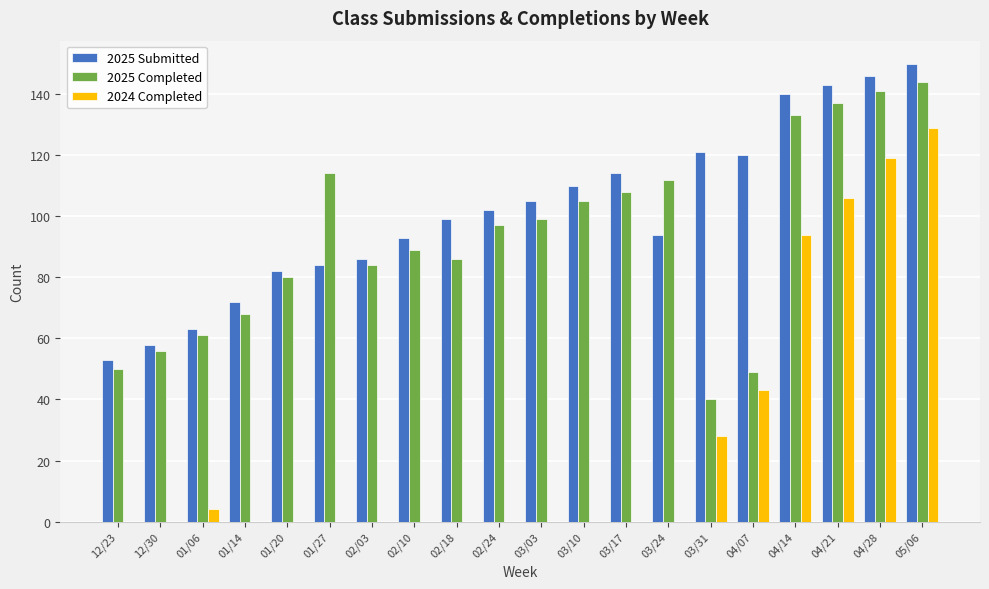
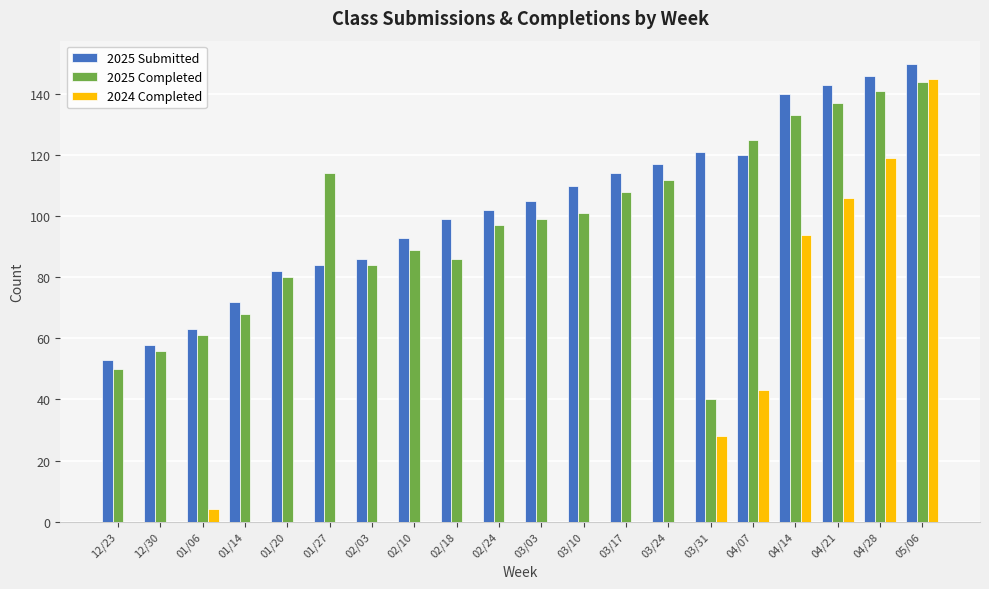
2025 Completed, 03/10: 105 -> 101
2025 Submitted, 03/24: 94 -> 117
2025 Completed, 04/07: 49 -> 125
2024 Completed, 05/06: 129 -> 145
